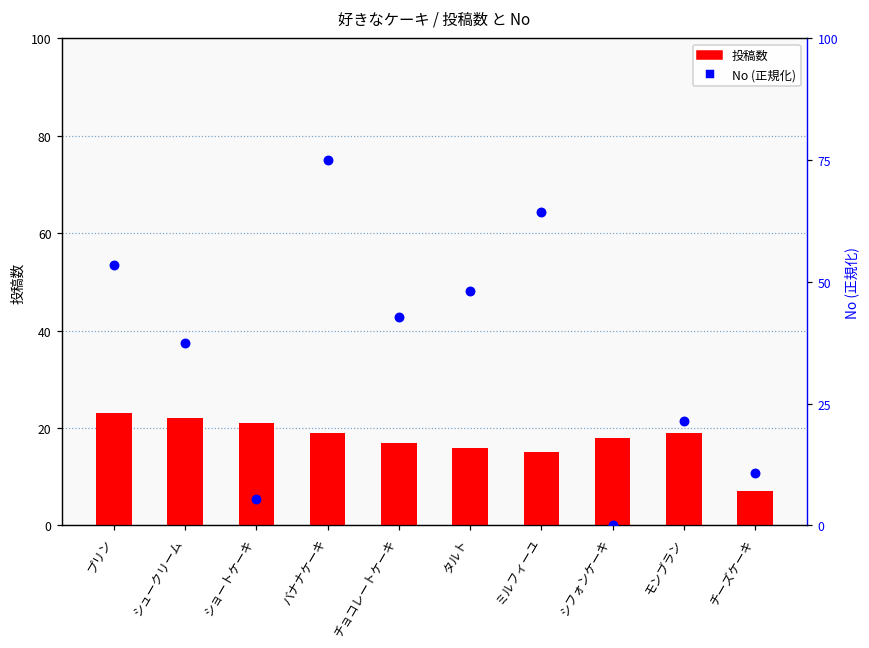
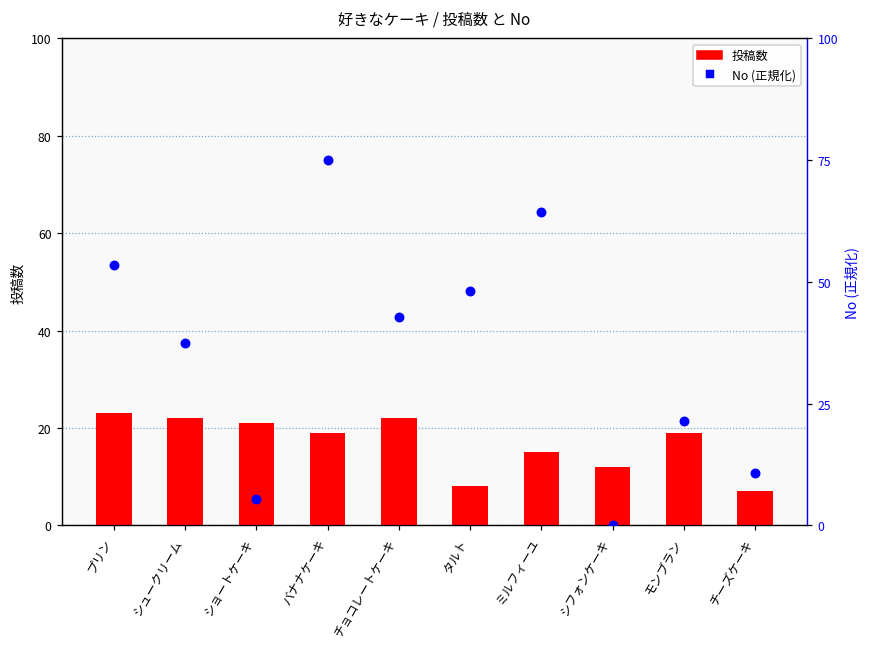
投稿数, チョコレートケーキ: 17 -> 22
投稿数, タルト: 16 -> 8
投稿数, シフォンケーキ: 18 -> 12
